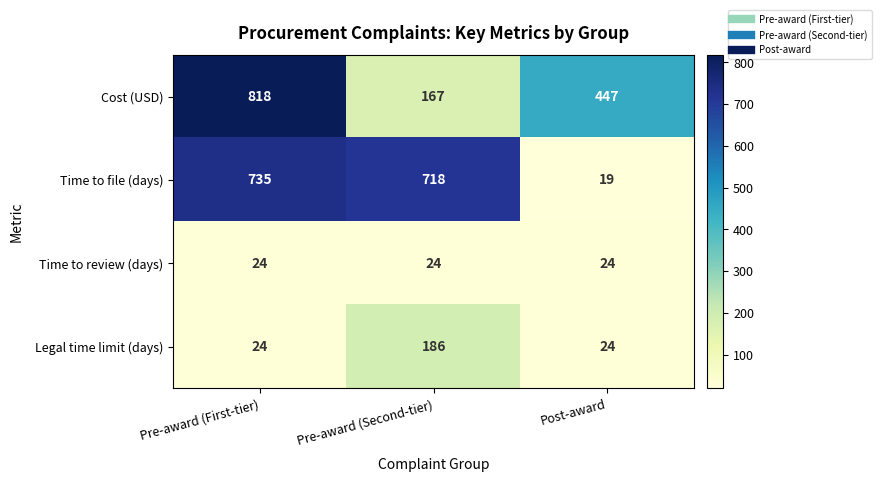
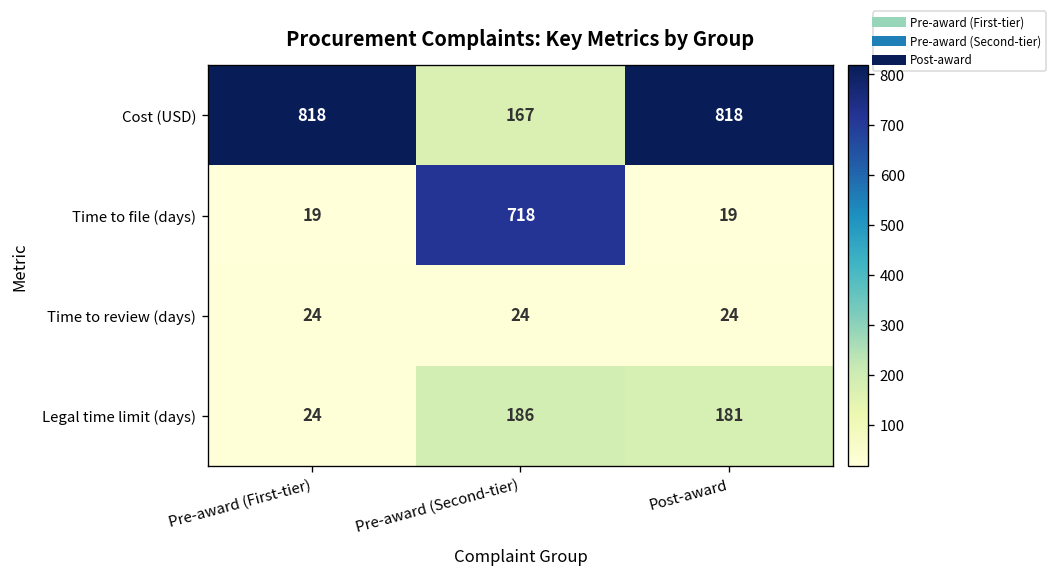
Cost (USD), Post-award: 447 -> 818
Time to file (days), Pre-award (First-tier): 735 -> 19
Legal time limit (days), Post-award: 24 -> 181
